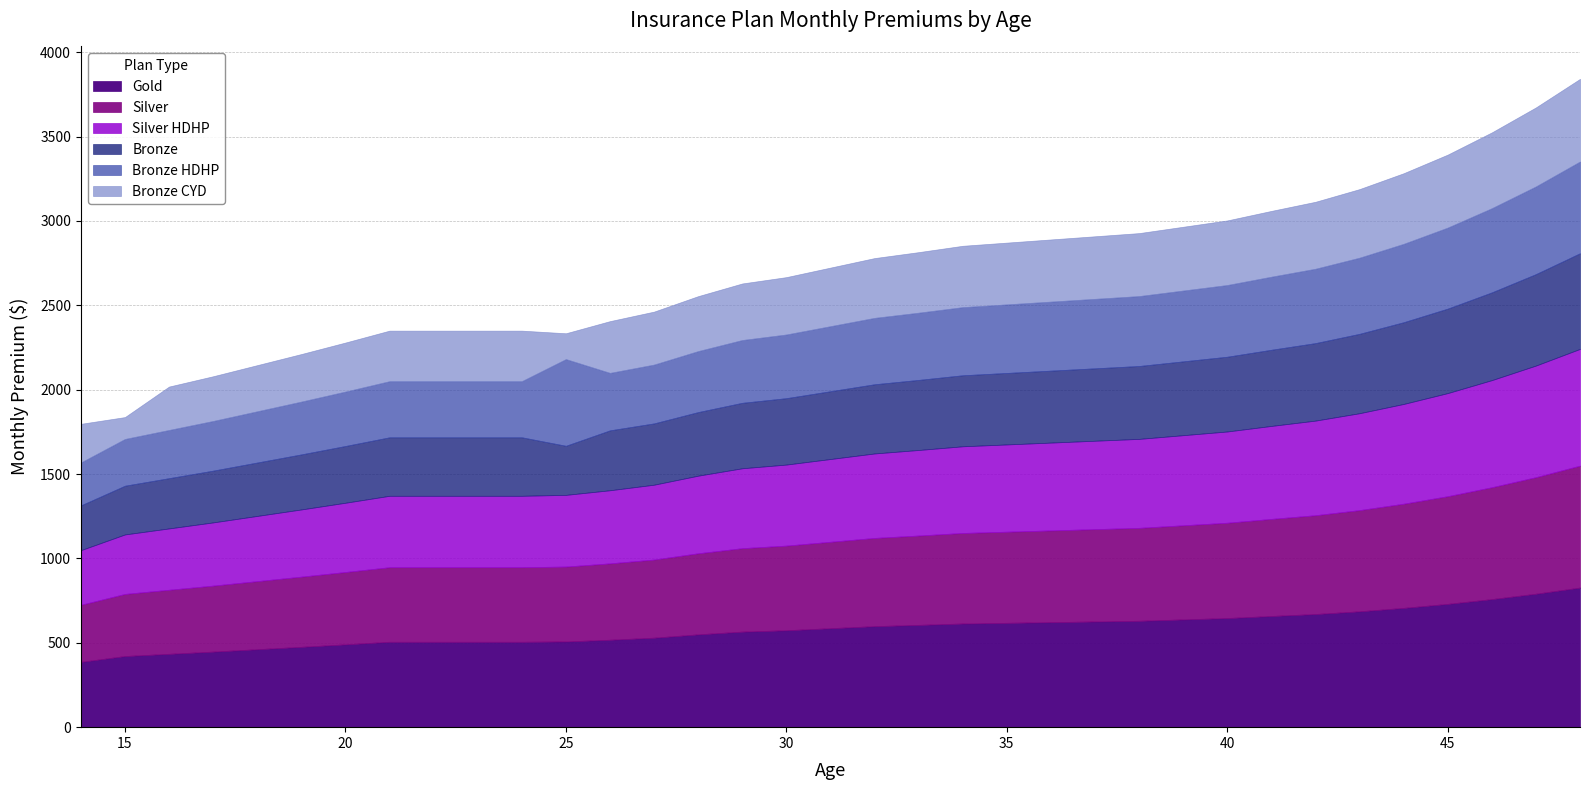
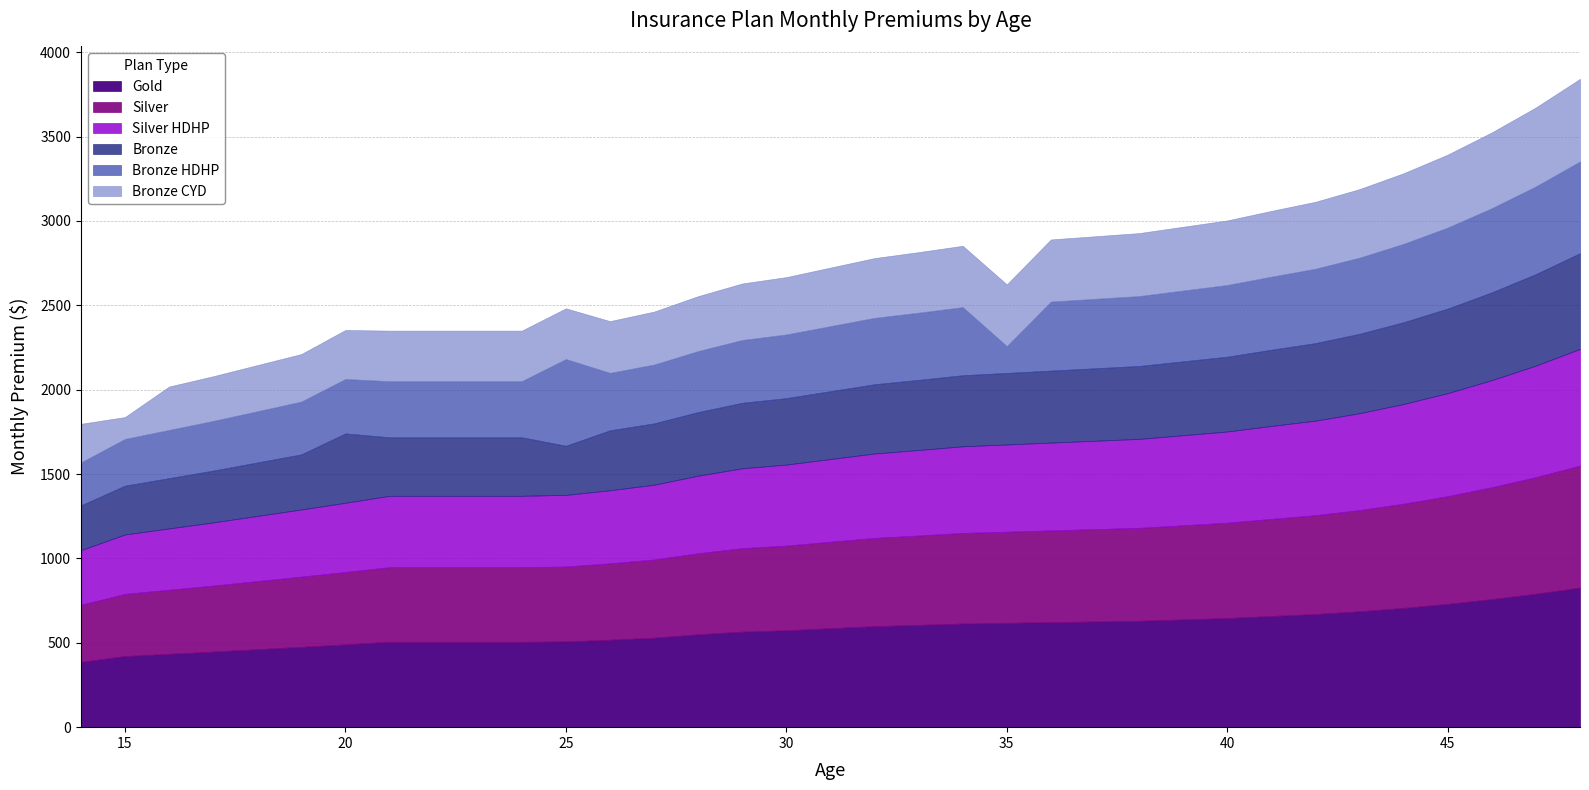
Bronze, 20: 340 -> 410
Bronze CYD, 25: 150 -> 300
Bronze HDHP, 35: 410 -> 160
